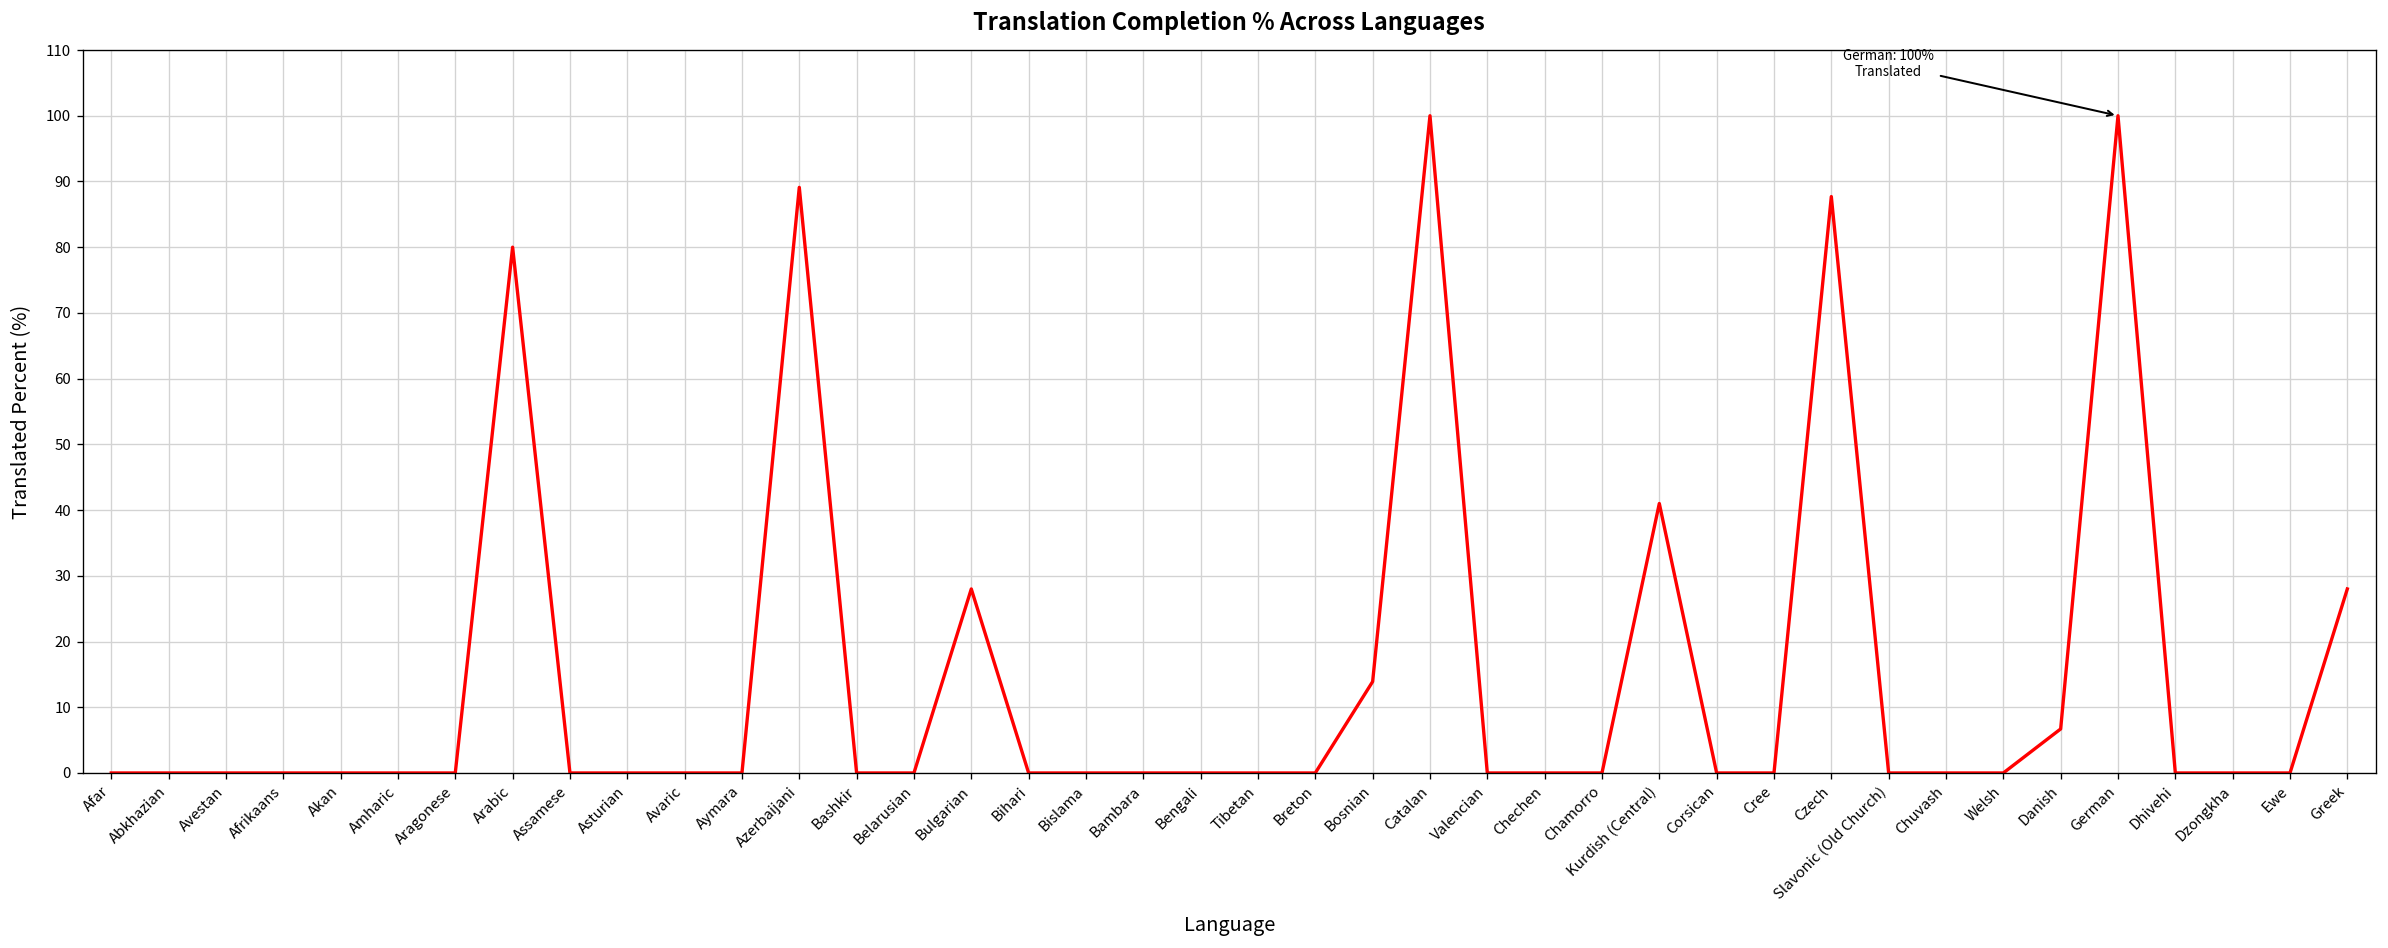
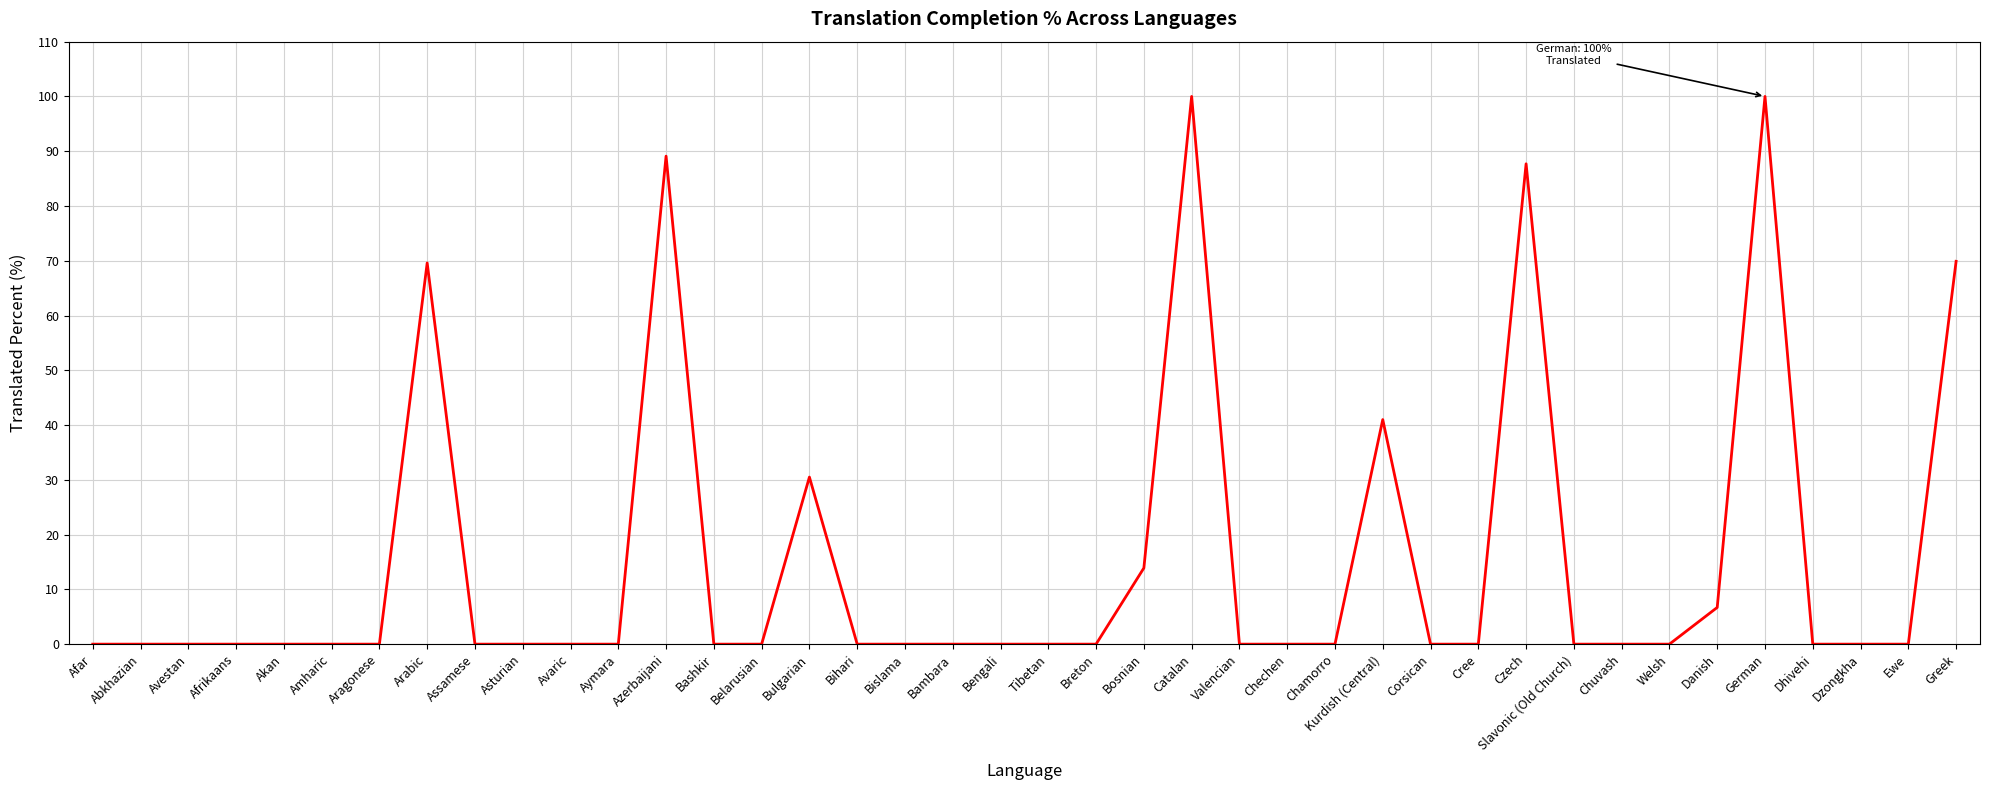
Arabic: 80 -> 70
Bulgarian: 28 -> 31
Greek: 28 -> 70
